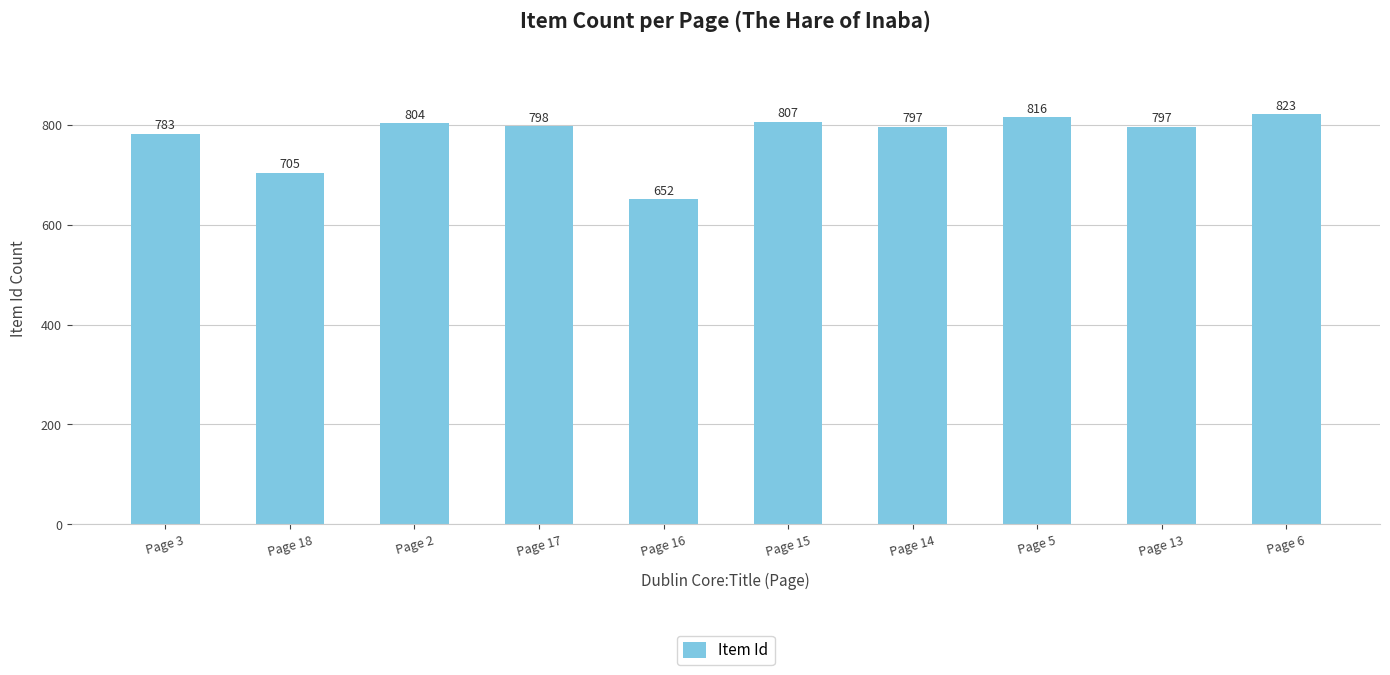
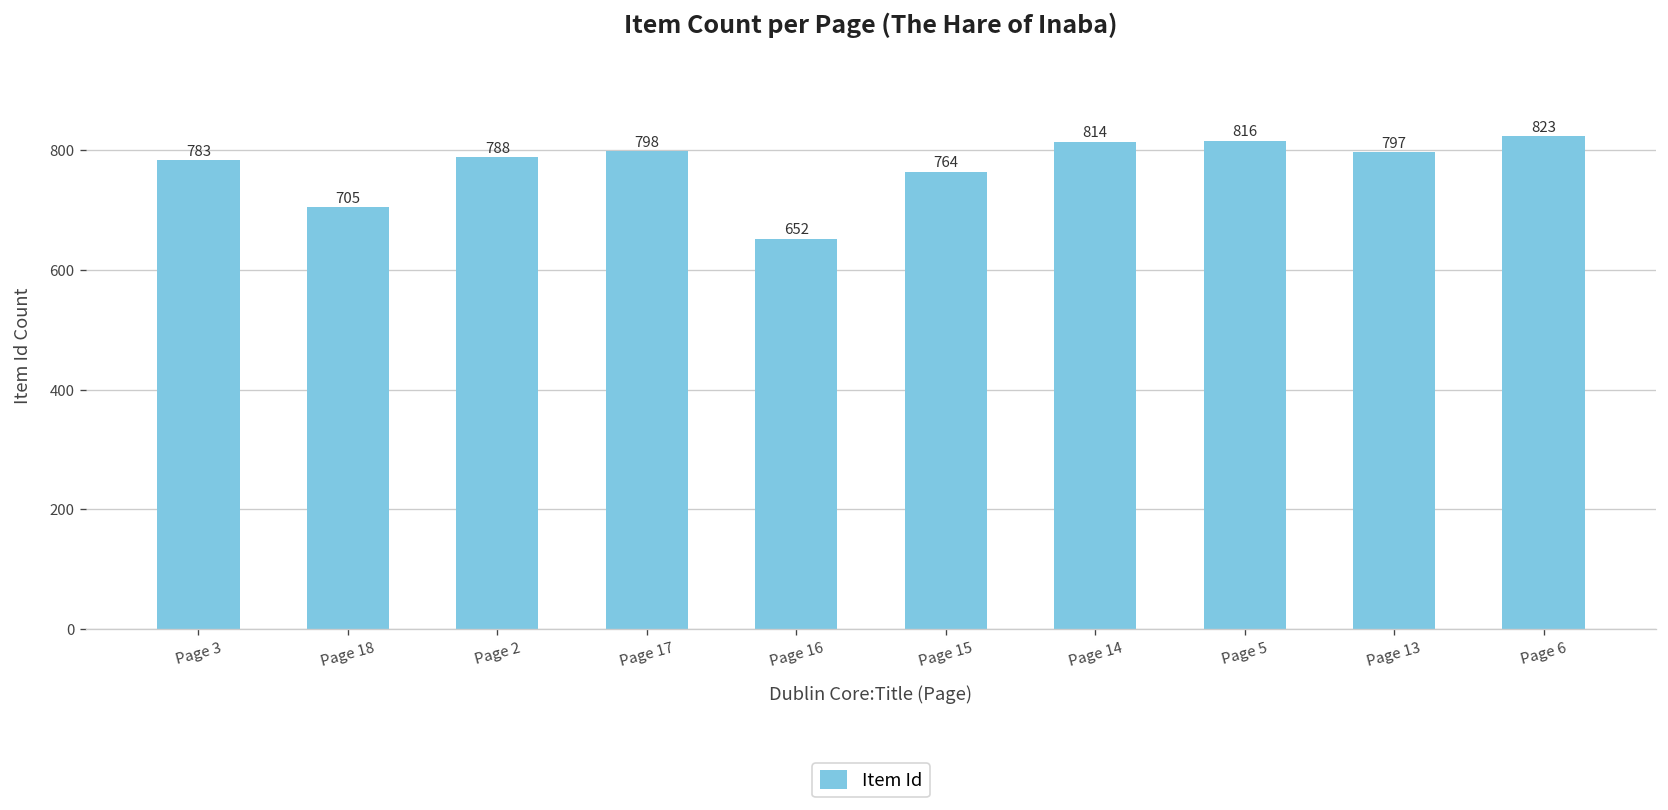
Page 2: 804 -> 788
Page 15: 807 -> 764
Page 14: 797 -> 814
